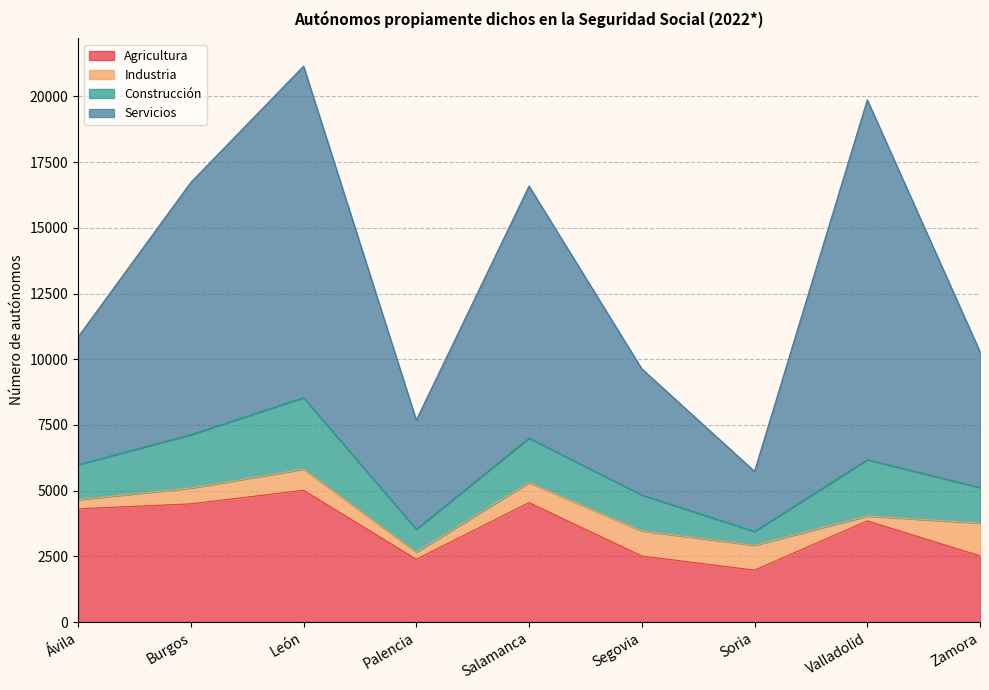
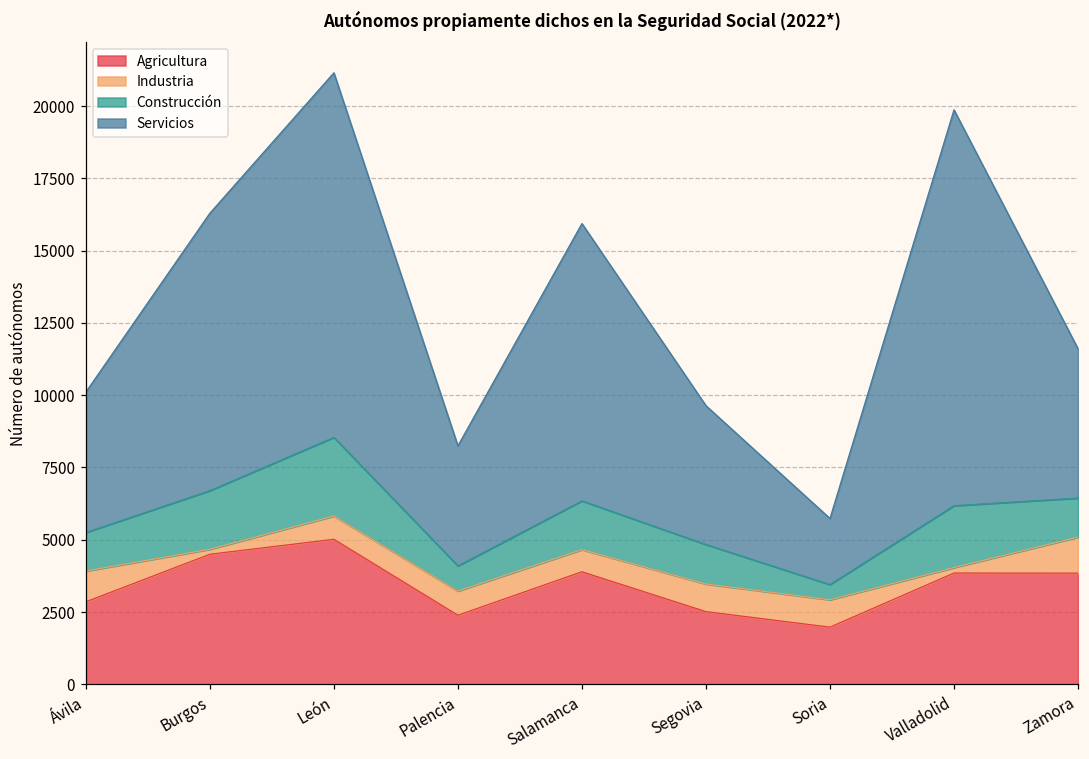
Agricultura, Ávila: 4300 -> 2900
Industria, Ávila: 400 -> 1100
Industria, Burgos: 600 -> 200
Industria, Palencia: 300 -> 800
Agricultura, Salamanca: 4500 -> 3900
Agricultura, Zamora: 2500 -> 3800
